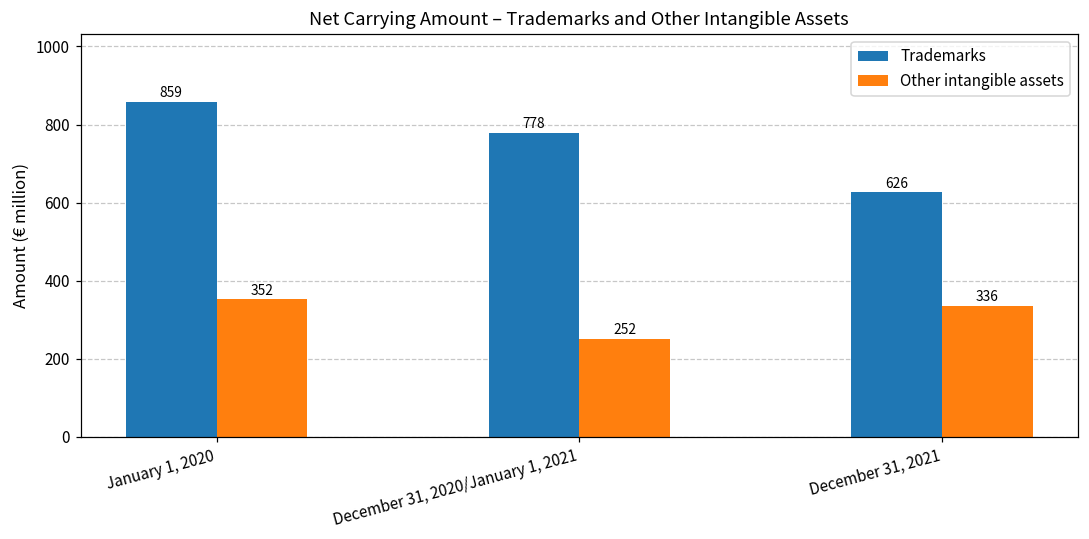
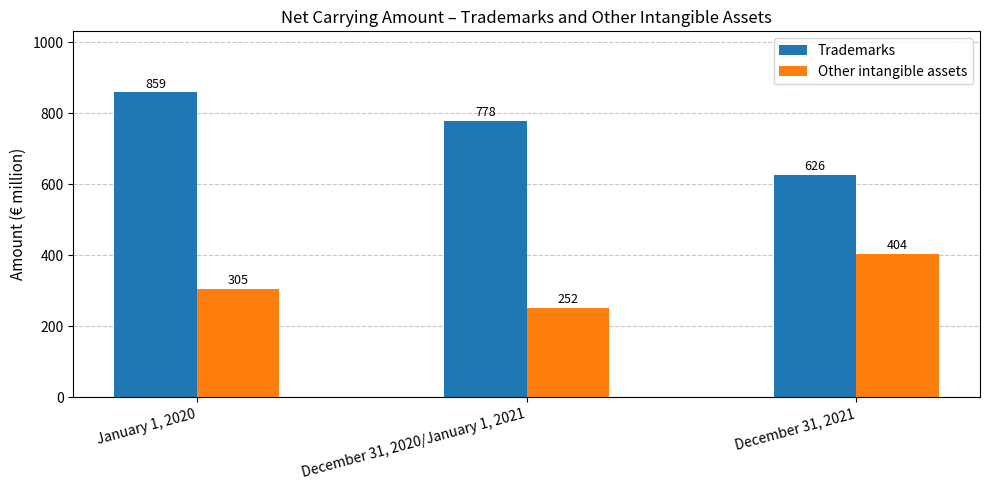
Other intangible assets, January 1, 2020: 352 -> 305
Other intangible assets, December 31, 2021: 336 -> 404
